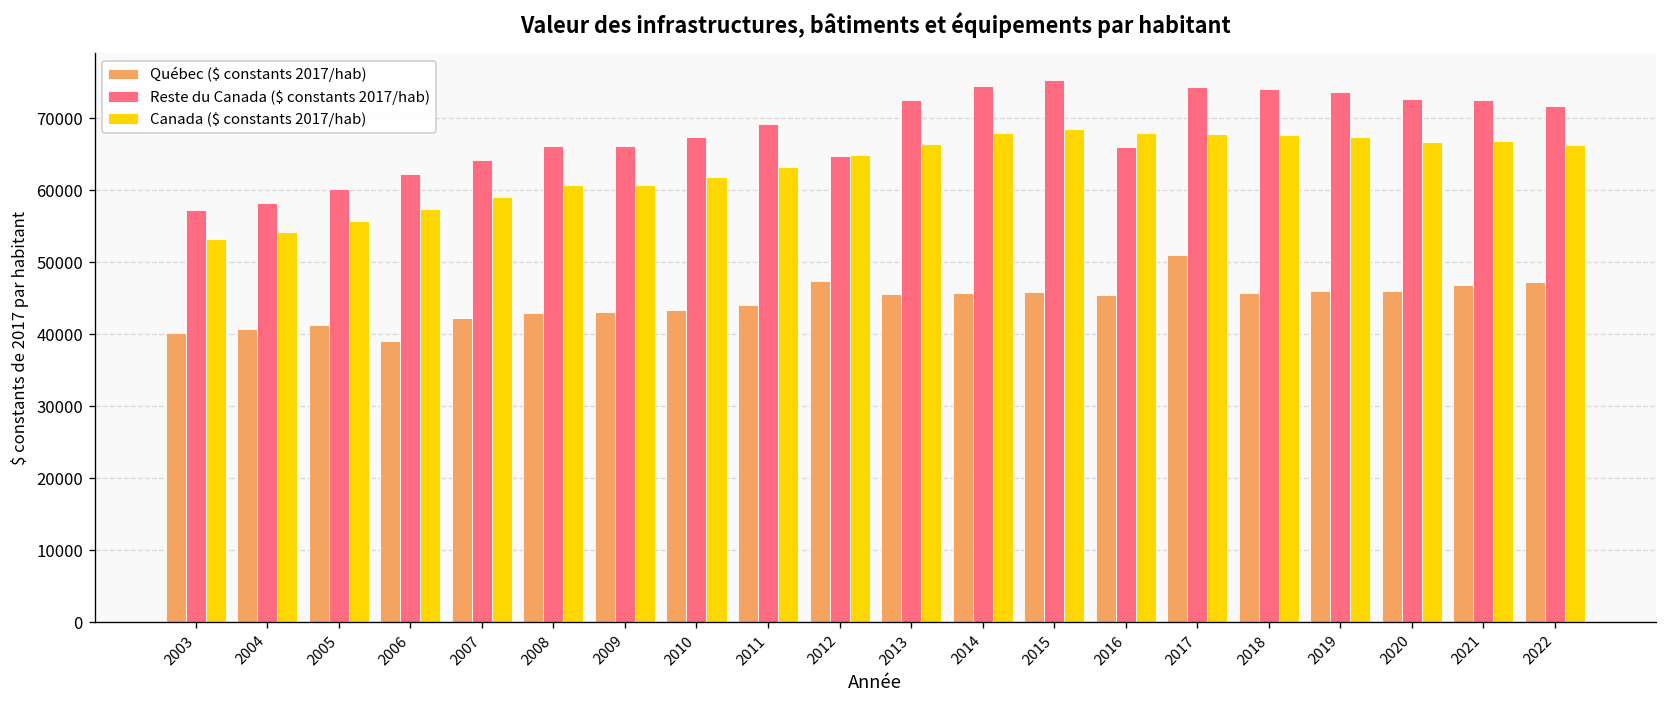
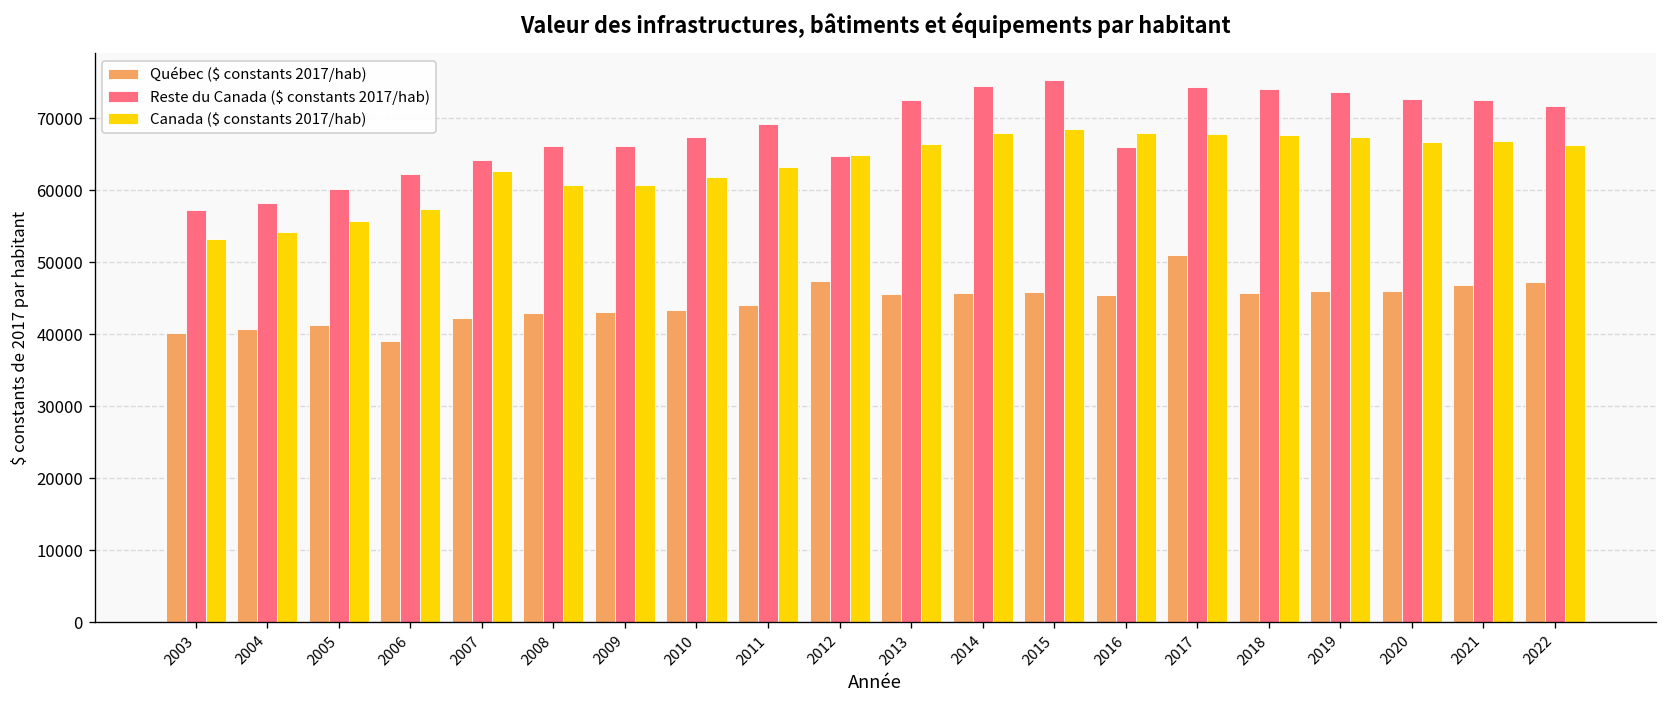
Canada ($ constants 2017/hab), 2007: 59000 -> 63000
